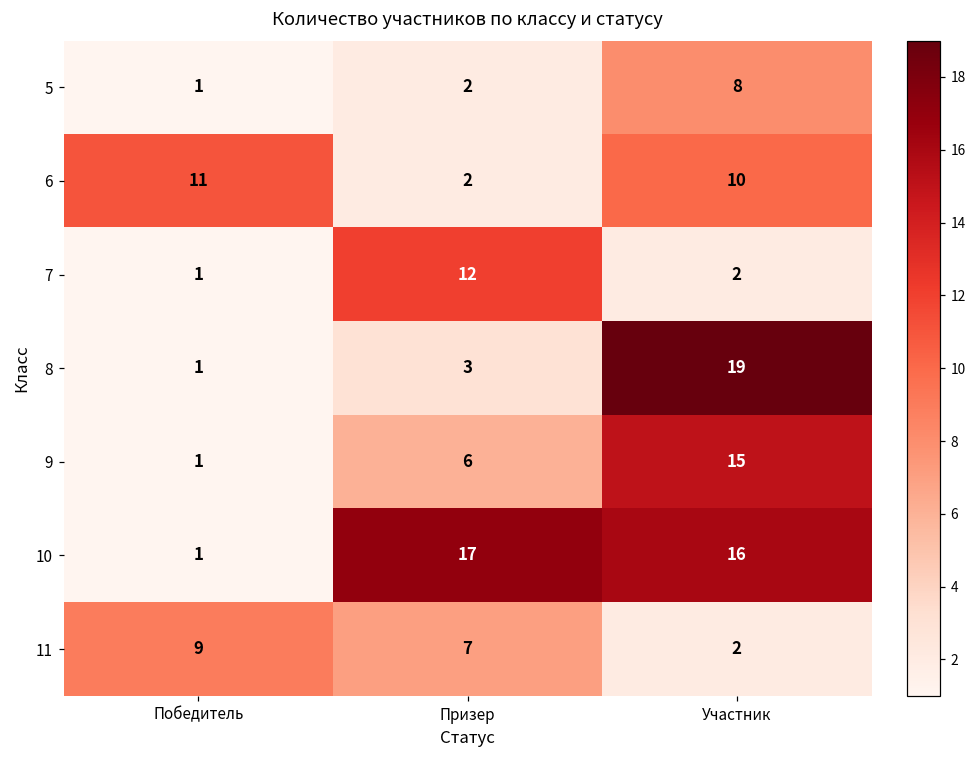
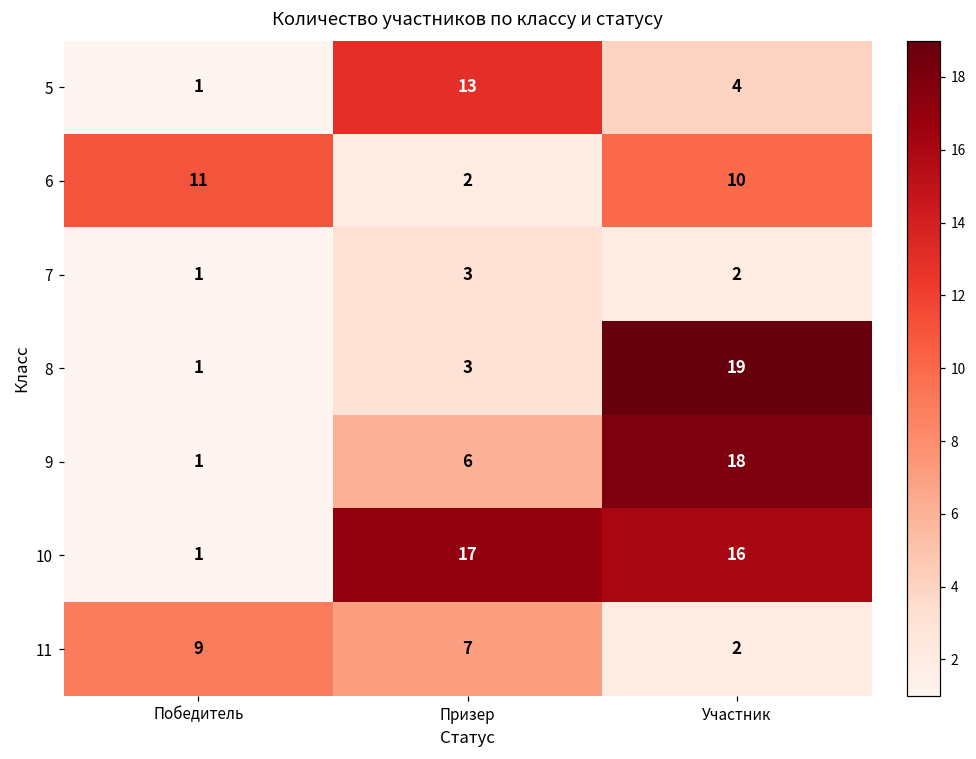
5, Призер: 2 -> 13
5, Участник: 8 -> 4
7, Призер: 12 -> 3
9, Участник: 15 -> 18
